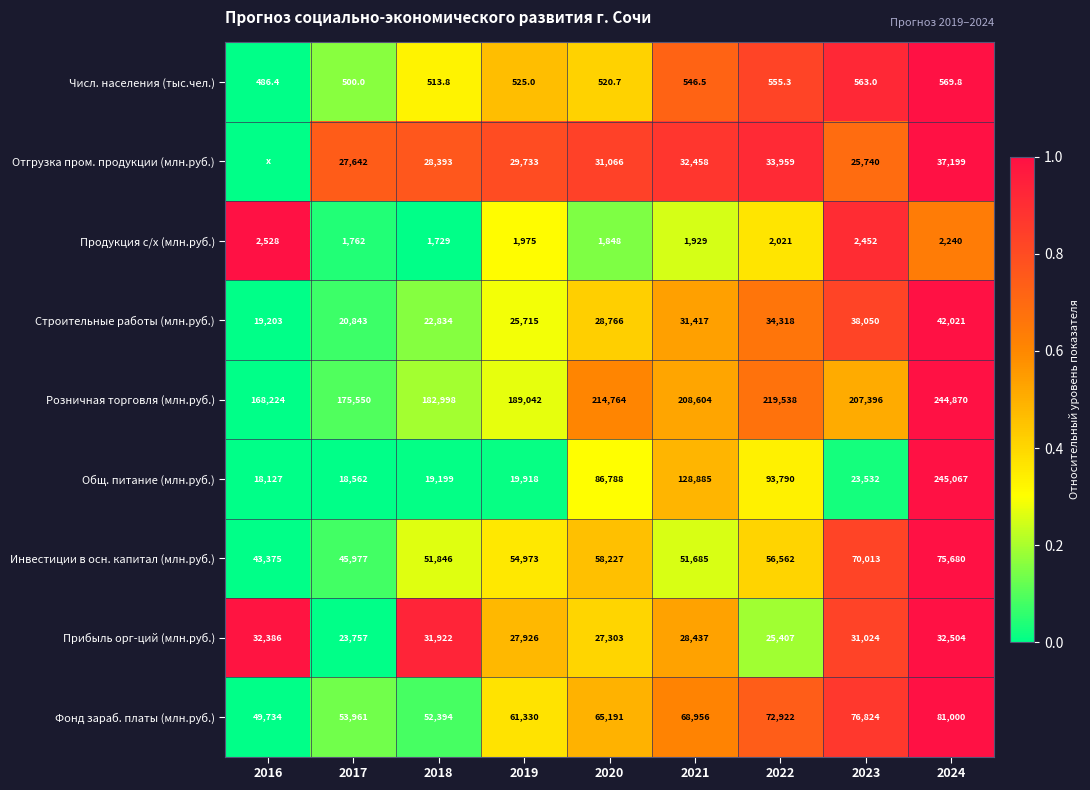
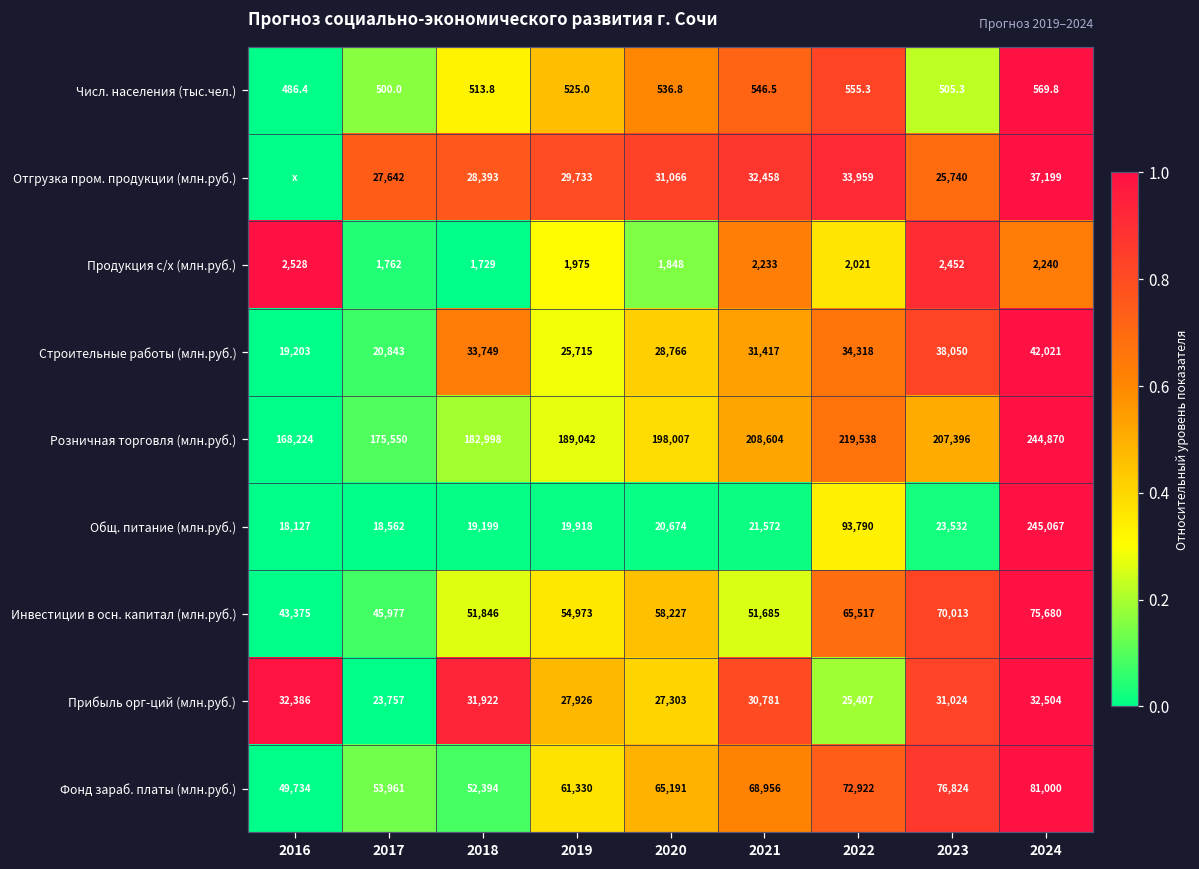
Числ. населения (тыс.чел.), 2020: 520.7 -> 536.8
Числ. населения (тыс.чел.), 2023: 563.0 -> 505.3
Продукция с/х (млн.руб.), 2021: 1,929 -> 2,233
Строительные работы (млн.руб.), 2018: 22,834 -> 33,749
Розничная торговля (млн.руб.), 2020: 214,764 -> 198,007
Общ. питание (млн.руб.), 2020: 86,788 -> 20,674
Общ. питание (млн.руб.), 2021: 128,885 -> 21,572
Инвестиции в осн. капитал (млн.руб.), 2022: 56,562 -> 65,517
Прибыль орг-ций (млн.руб.), 2021: 28,437 -> 30,781
